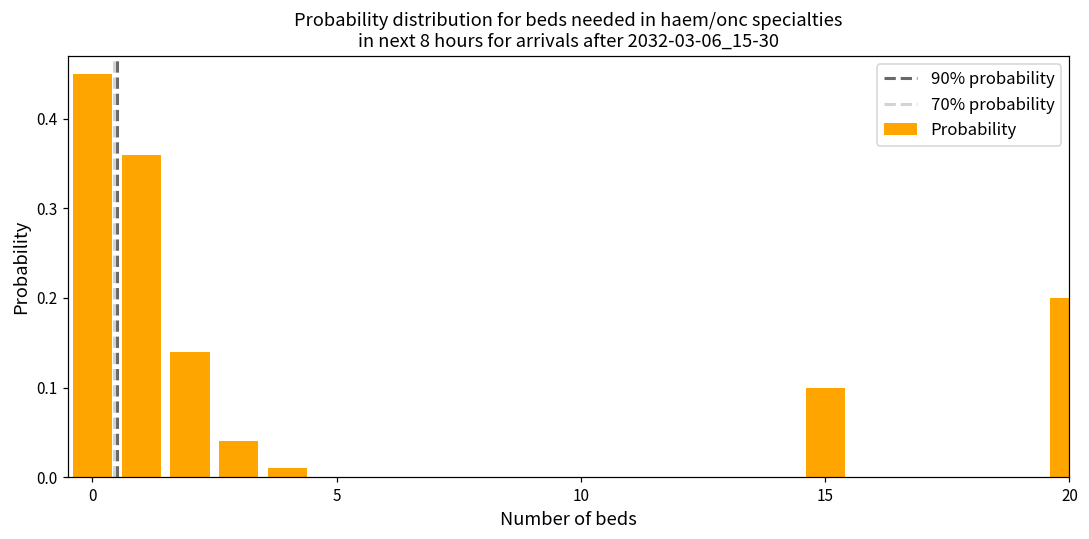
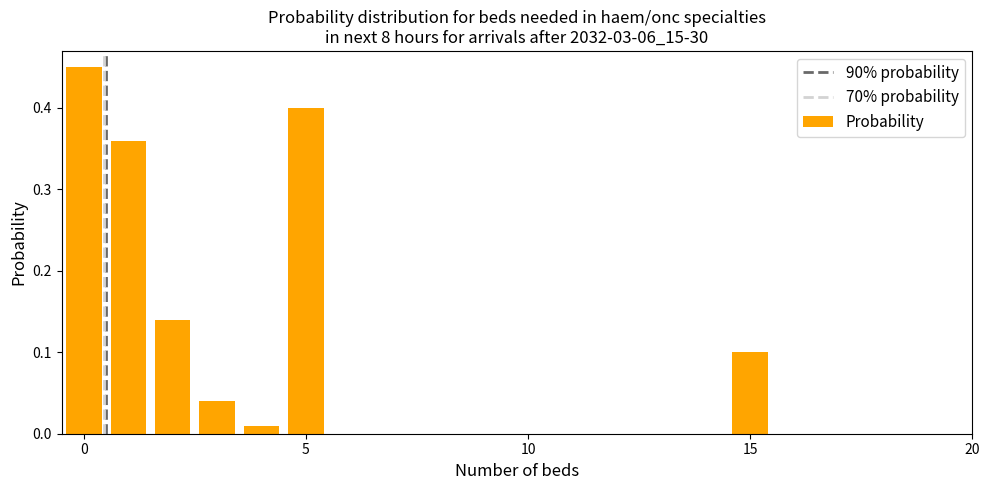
5: 0.0 -> 0.4
20: 0.2 -> 0.0
